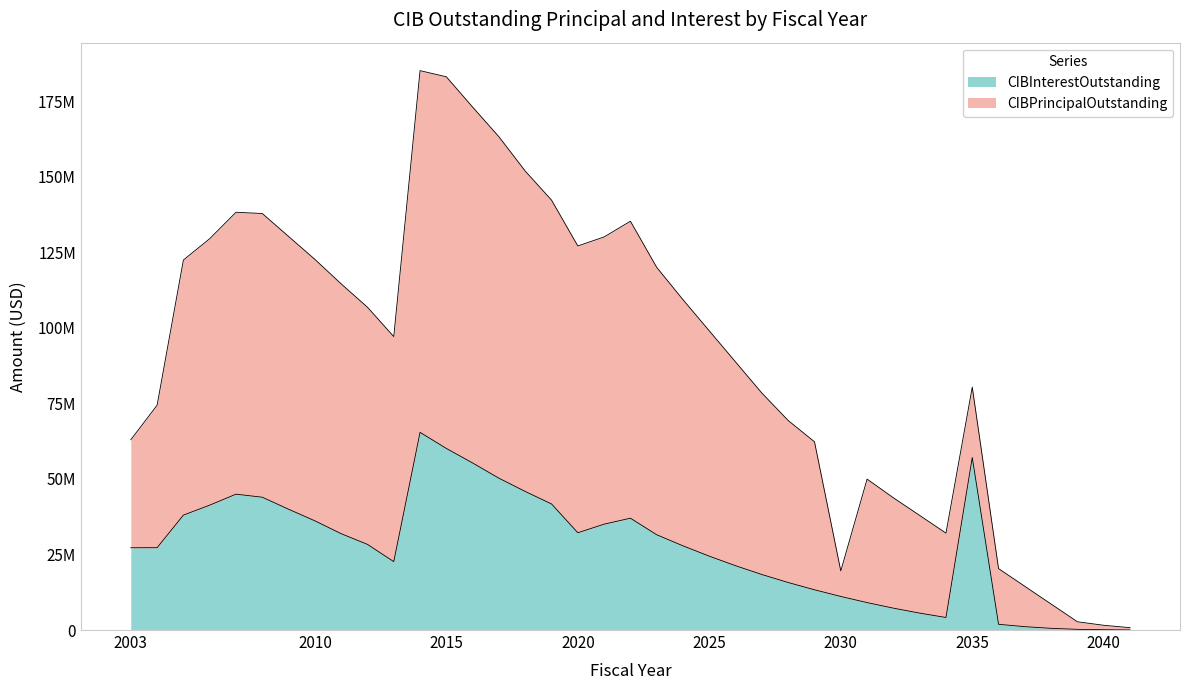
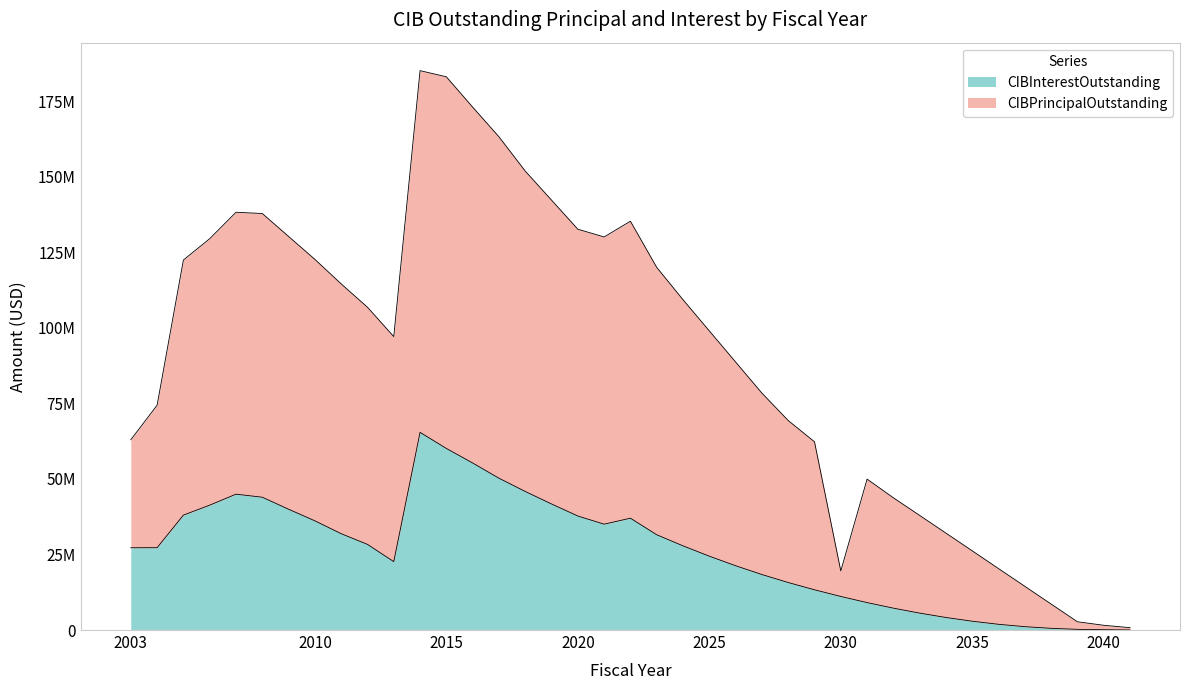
CIBInterestOutstanding, 2020: 32000000 -> 38000000
CIBInterestOutstanding, 2035: 57000000 -> 3000000
